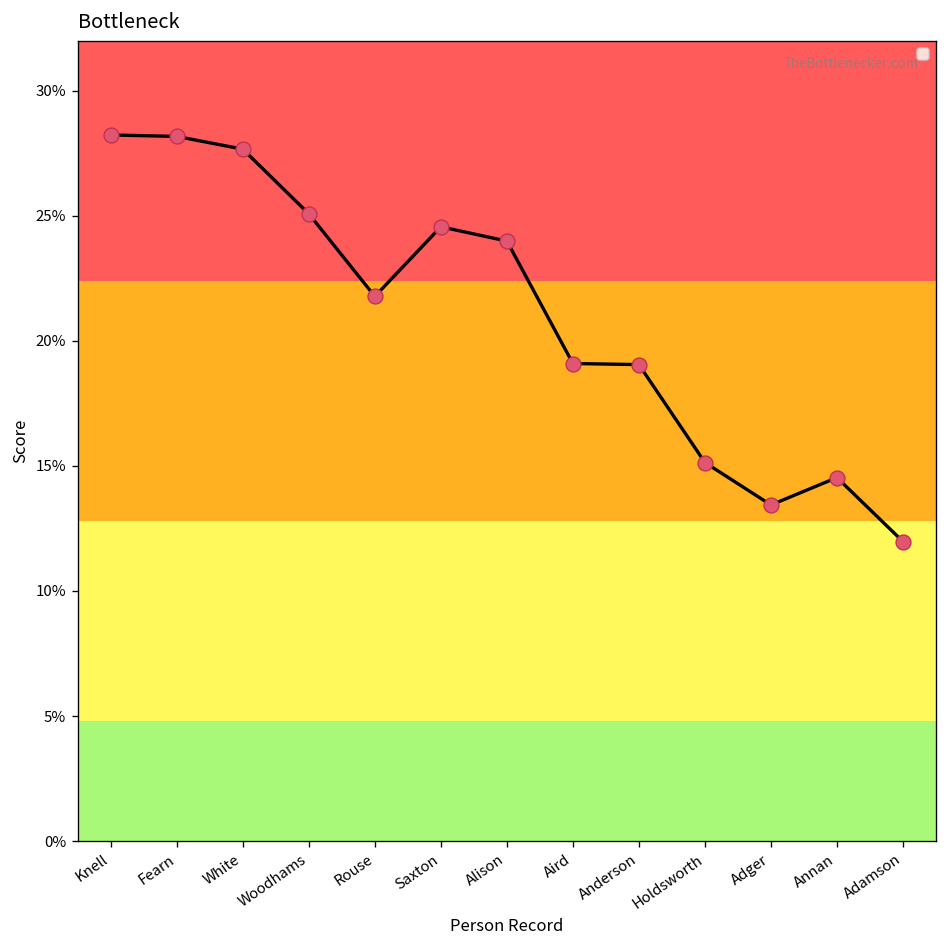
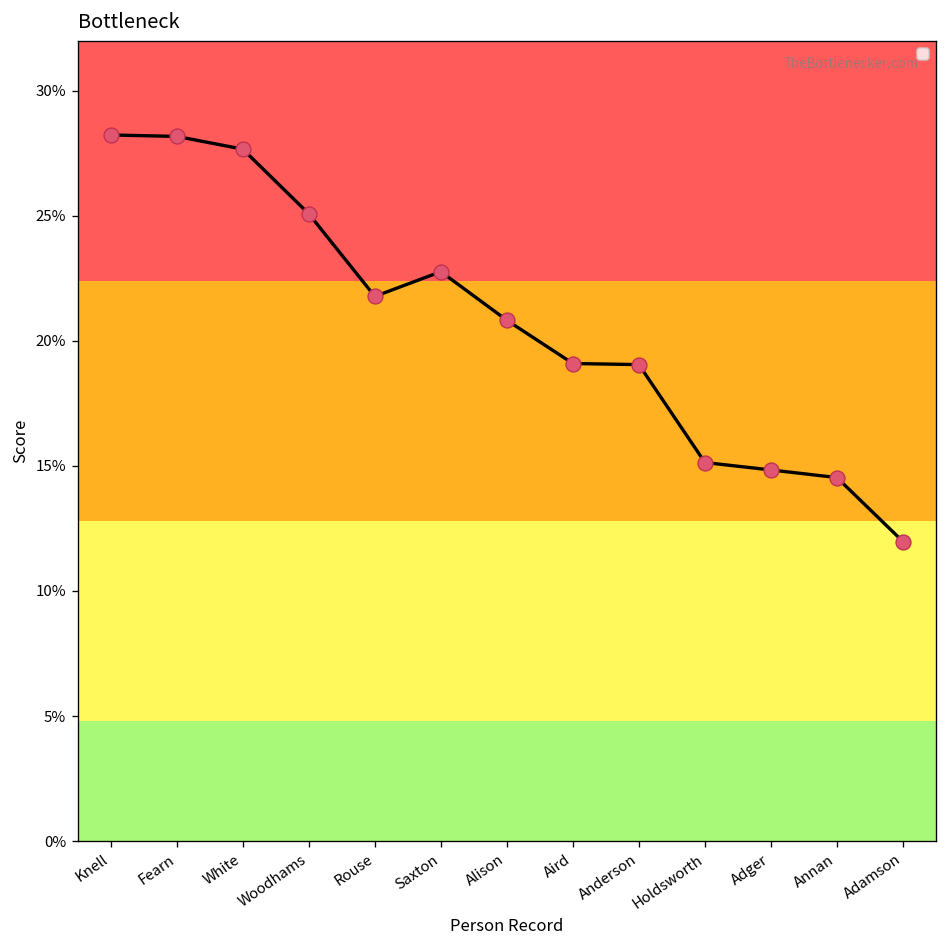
Saxton: 24.6% -> 22.8%
Alison: 24.0% -> 20.8%
Adger: 13.4% -> 14.8%
